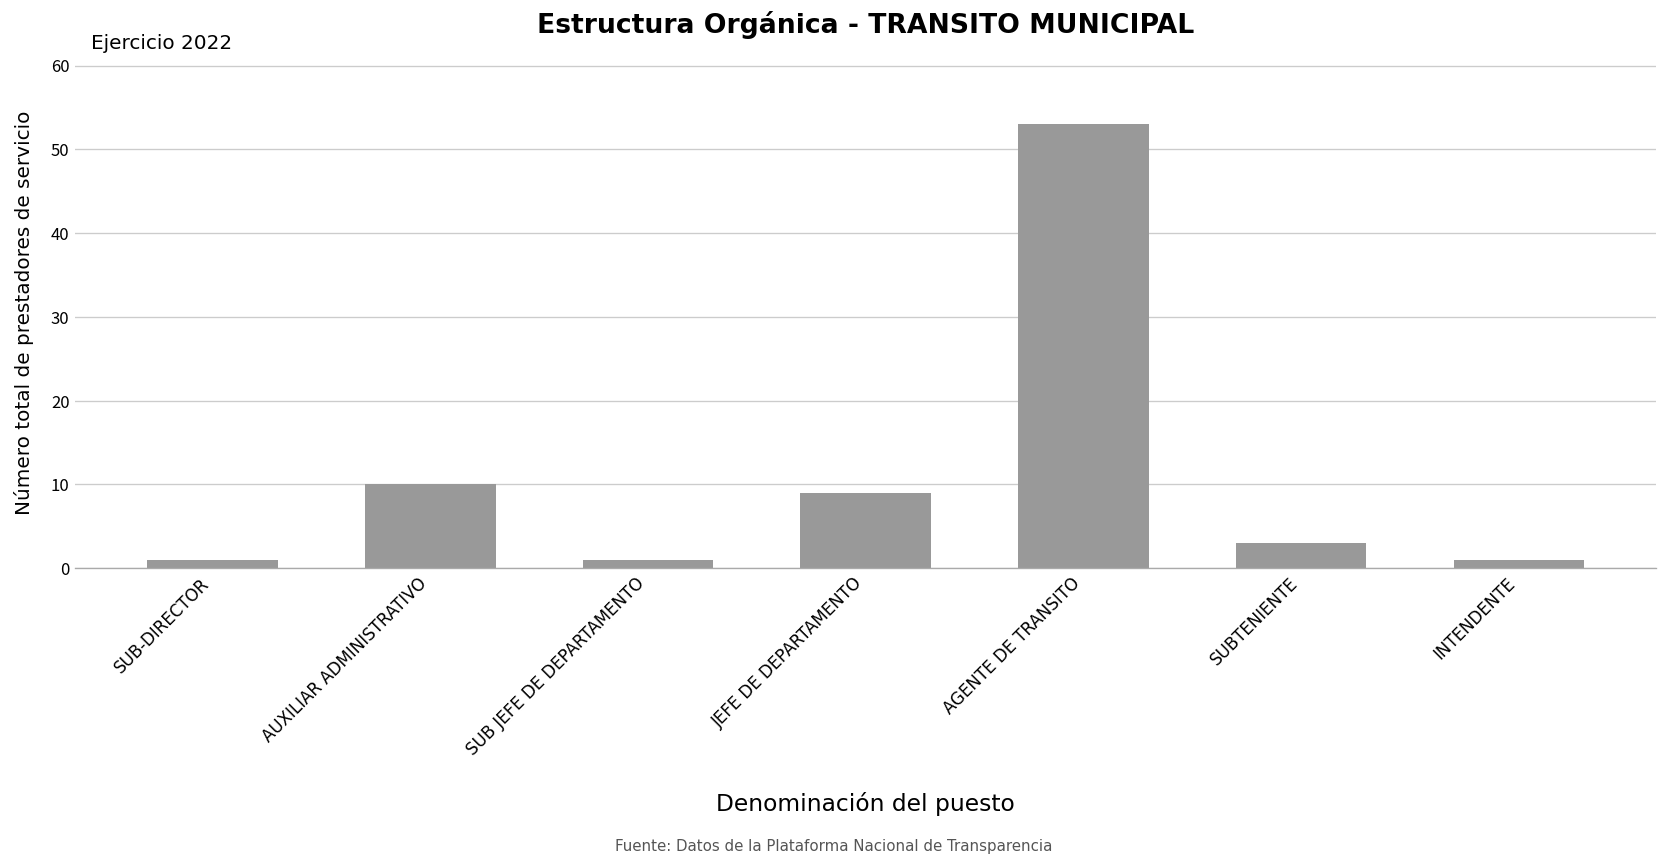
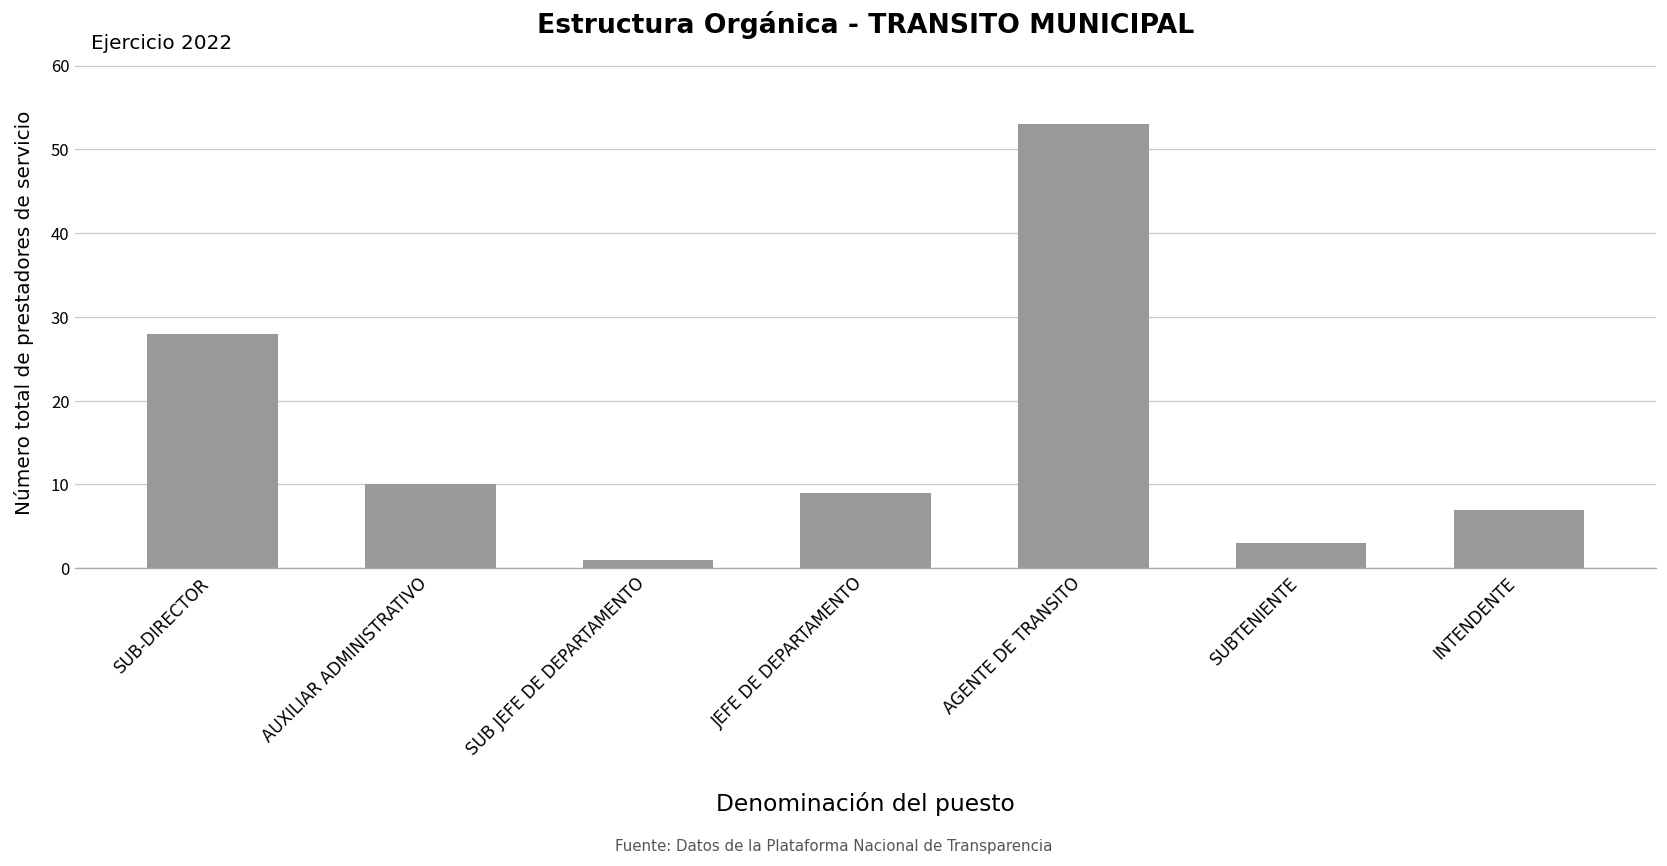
SUB-DIRECTOR: 1 -> 28
INTENDENTE: 1 -> 7
